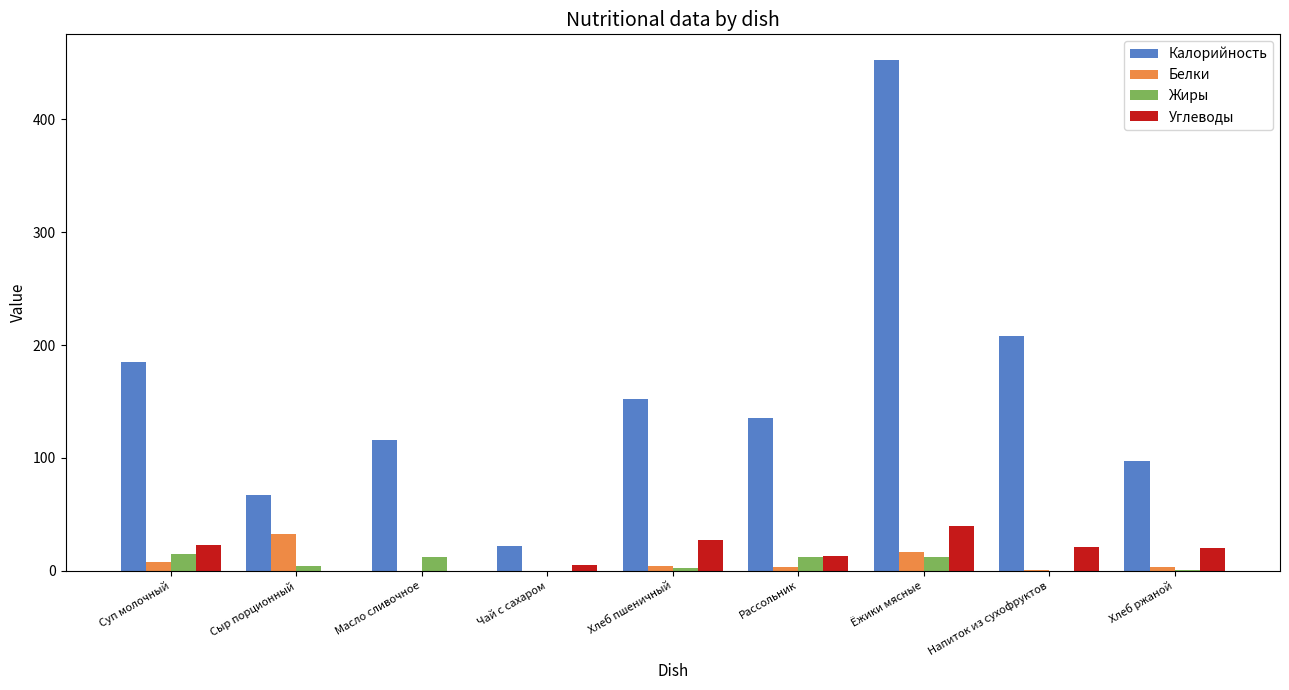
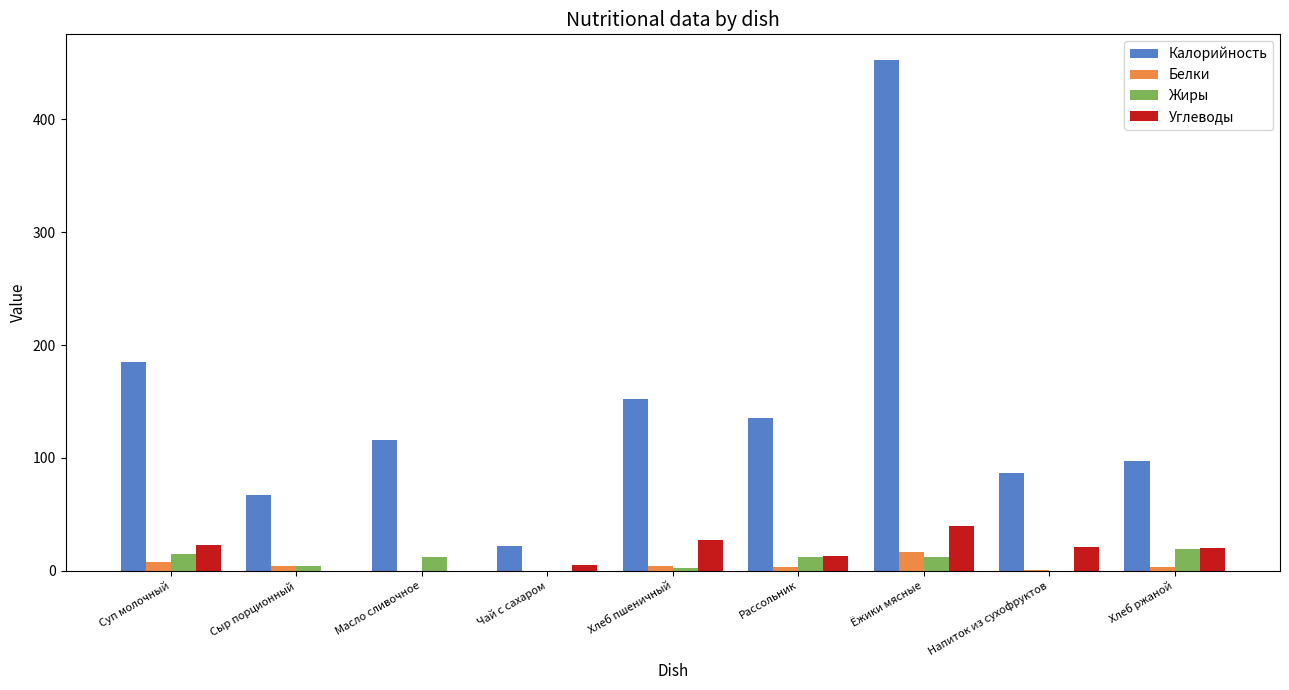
Белки, Сыр порционный: 32 -> 4
Калорийность, Напиток из сухофруктов: 208 -> 87
Жиры, Хлеб ржаной: 1 -> 20
